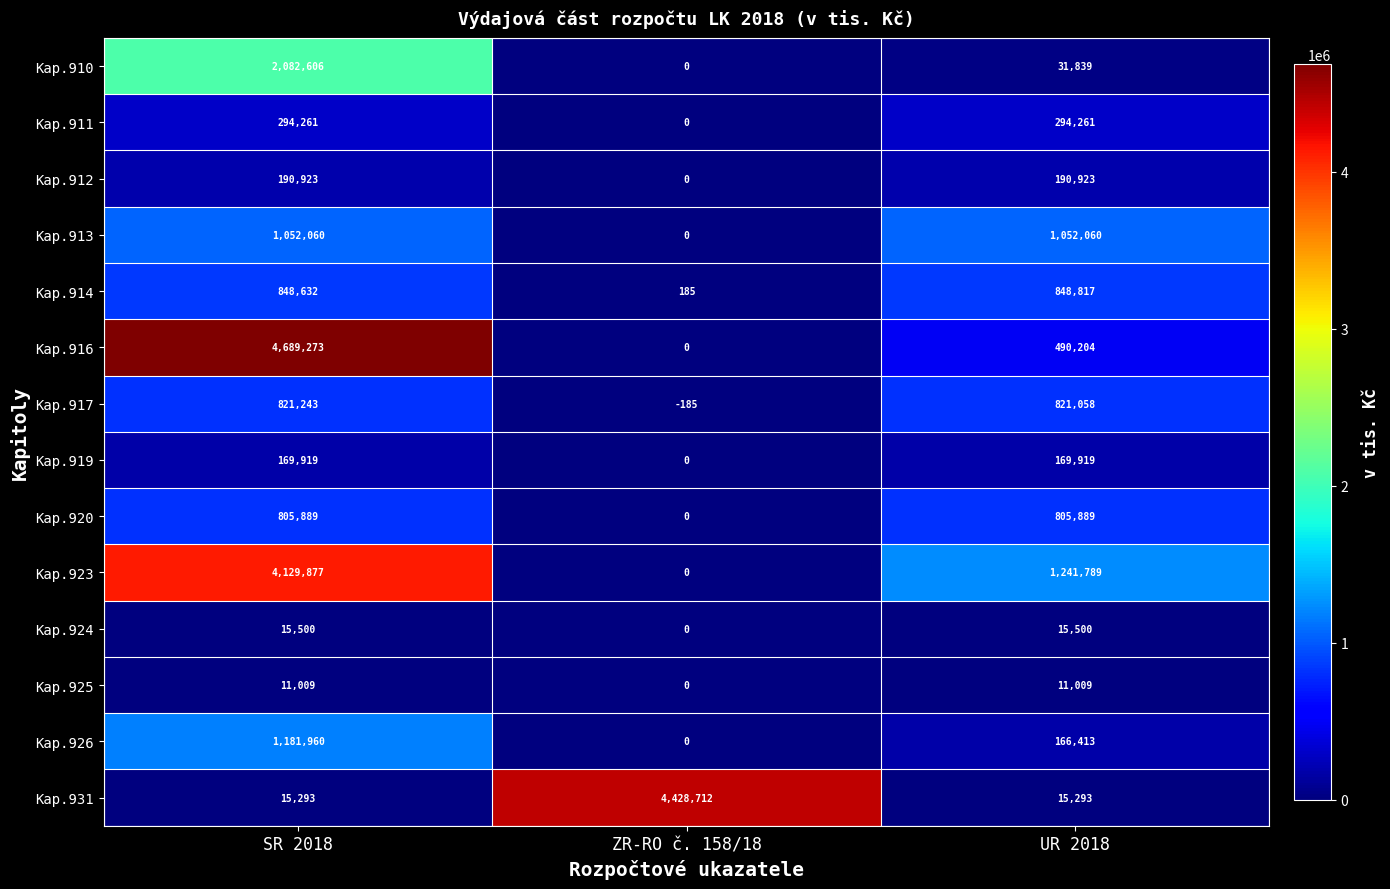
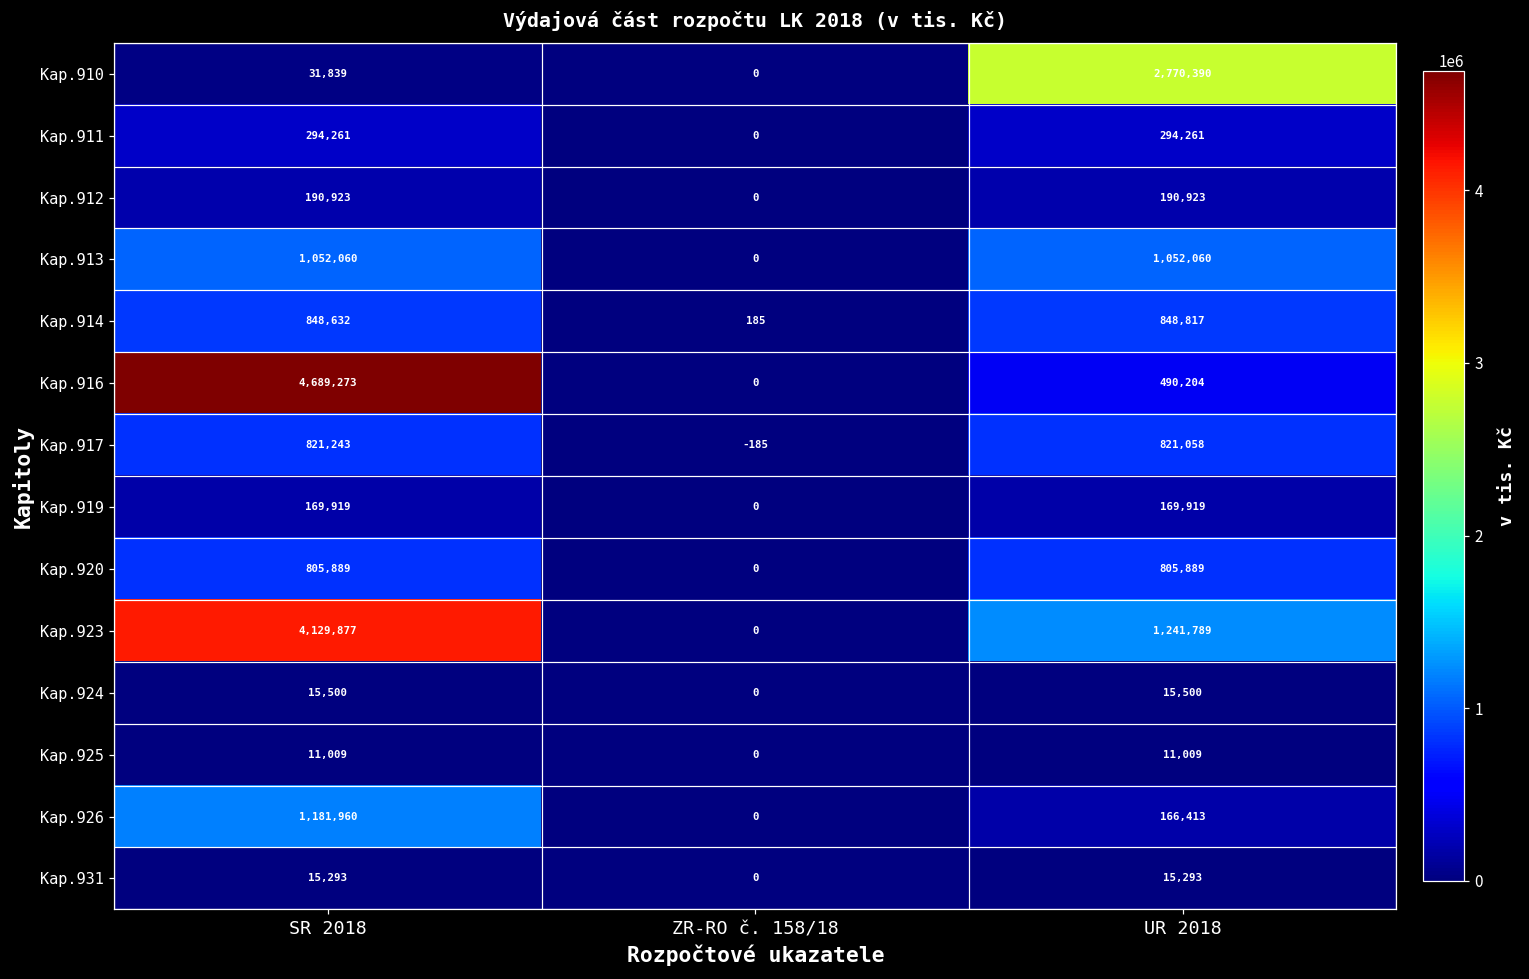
Kap.910, SR 2018: 2,082,606 -> 31,839
Kap.910, UR 2018: 31,839 -> 2,770,390
Kap.931, ZR-RO č. 158/18: 4,428,712 -> 0
